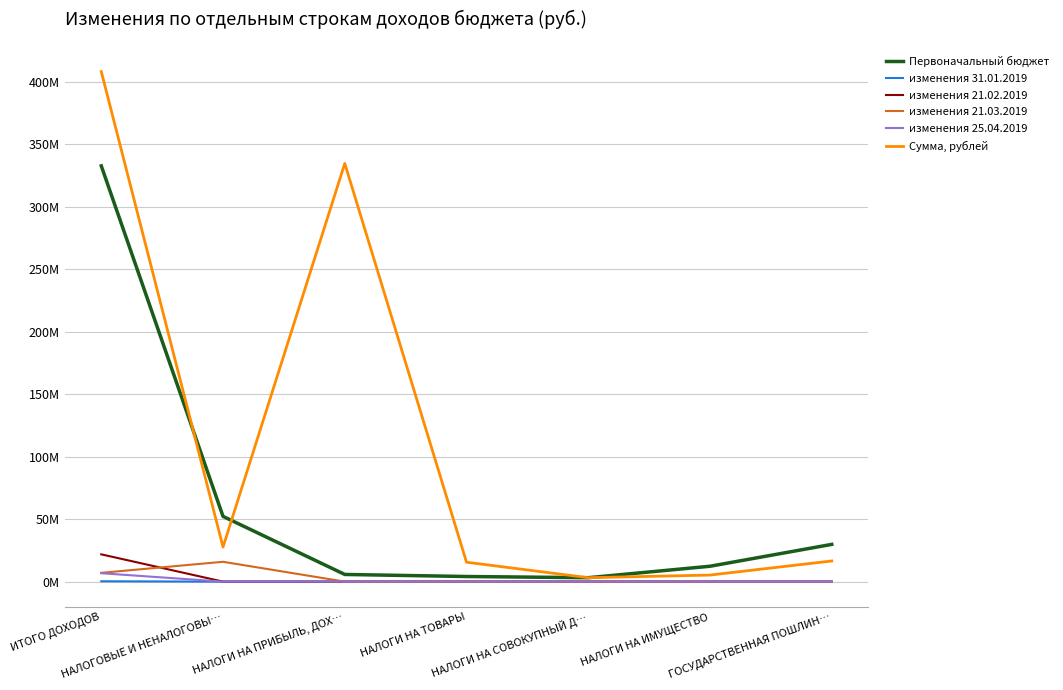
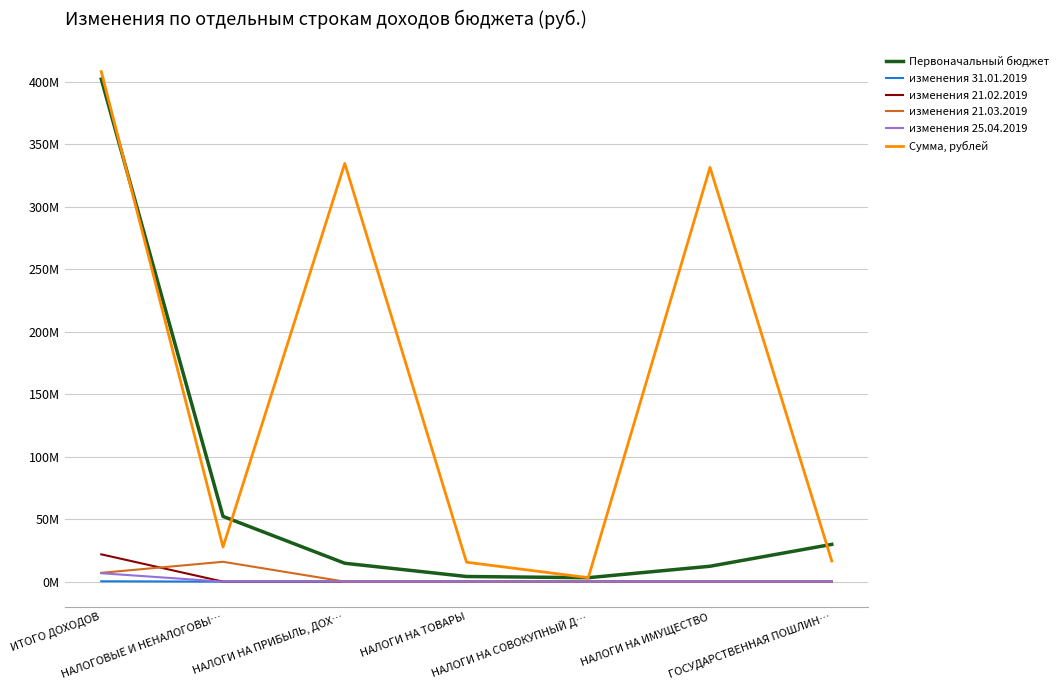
Первоначальный бюджет, ИТОГО ДОХОДОВ: 333000000 -> 402000000
Первоначальный бюджет, НАЛОГИ НА ПРИБЫЛЬ, ДОХ…: 6000000 -> 15000000
Сумма, рублей, НАЛОГИ НА ИМУЩЕСТВО: 5000000 -> 331000000
